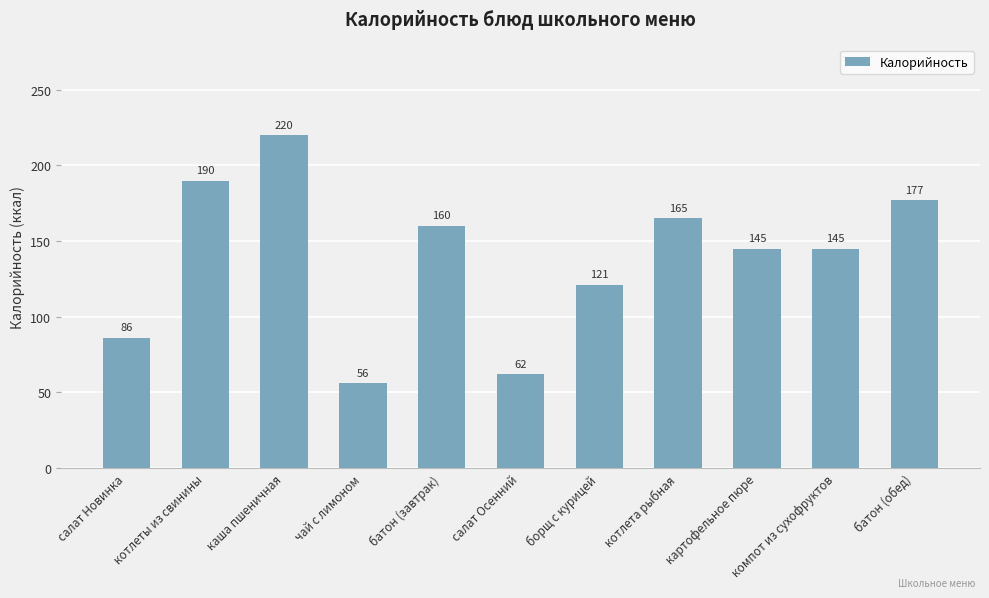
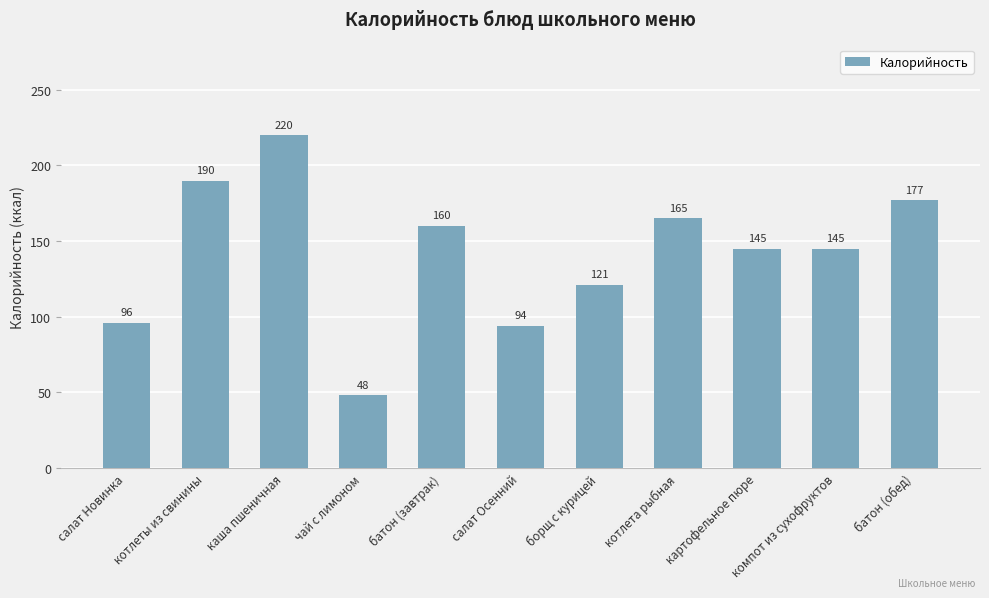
салат Новинка: 86 -> 96
чай с лимоном: 56 -> 48
салат Осенний: 62 -> 94
